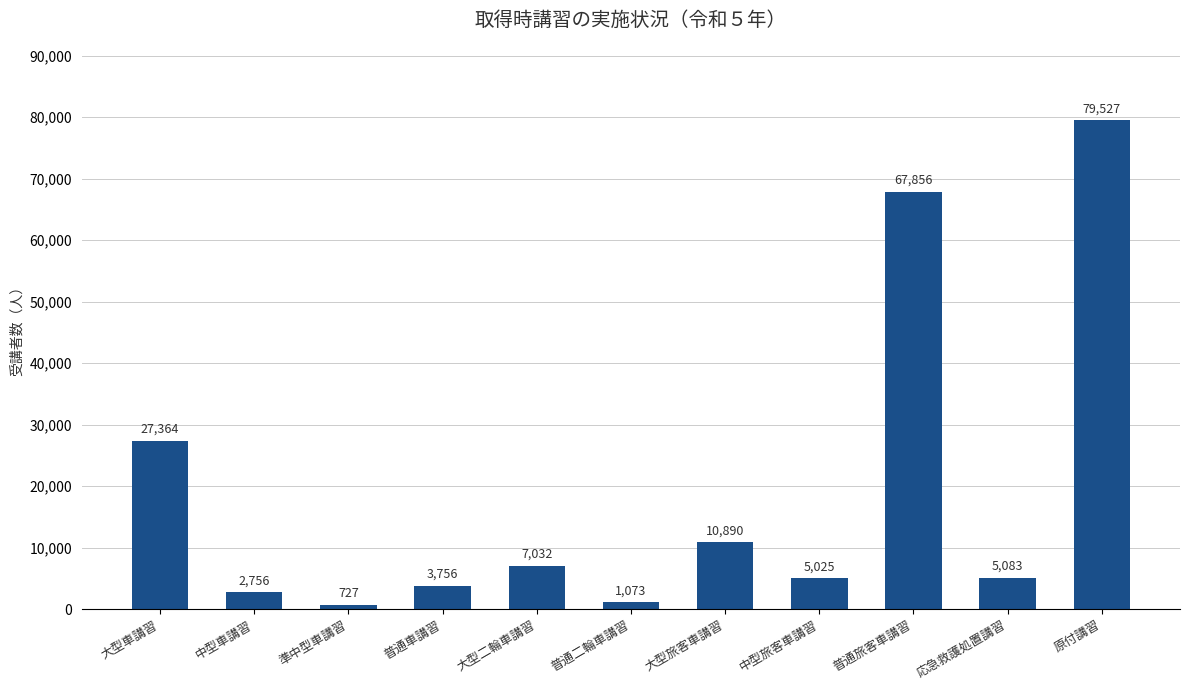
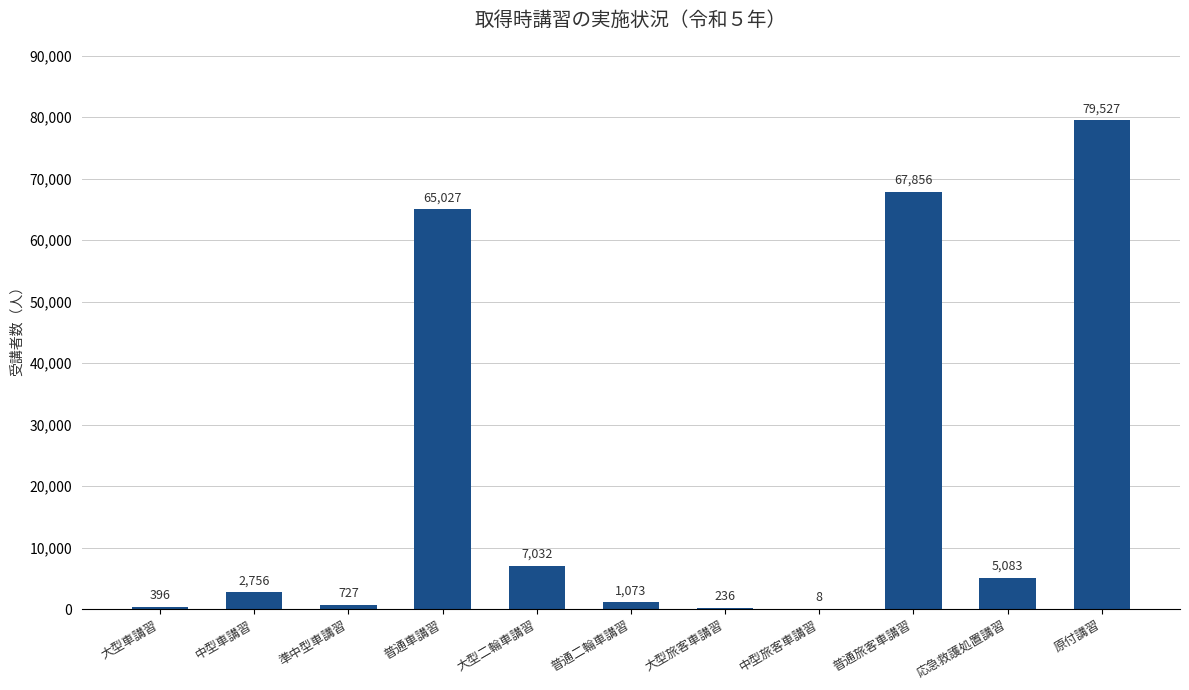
大型車講習: 27,364 -> 396
普通車講習: 3,756 -> 65,027
大型旅客車講習: 10,890 -> 236
中型旅客車講習: 5,025 -> 8
